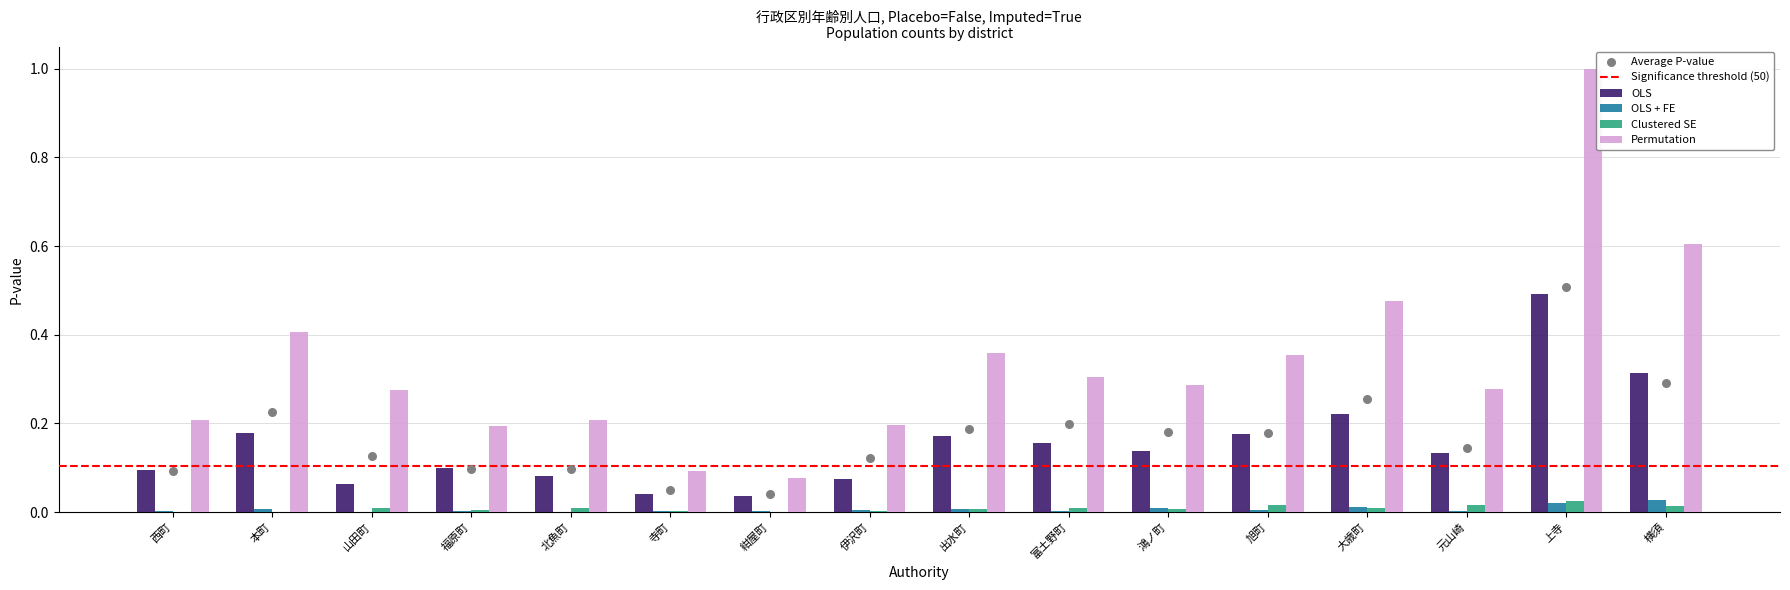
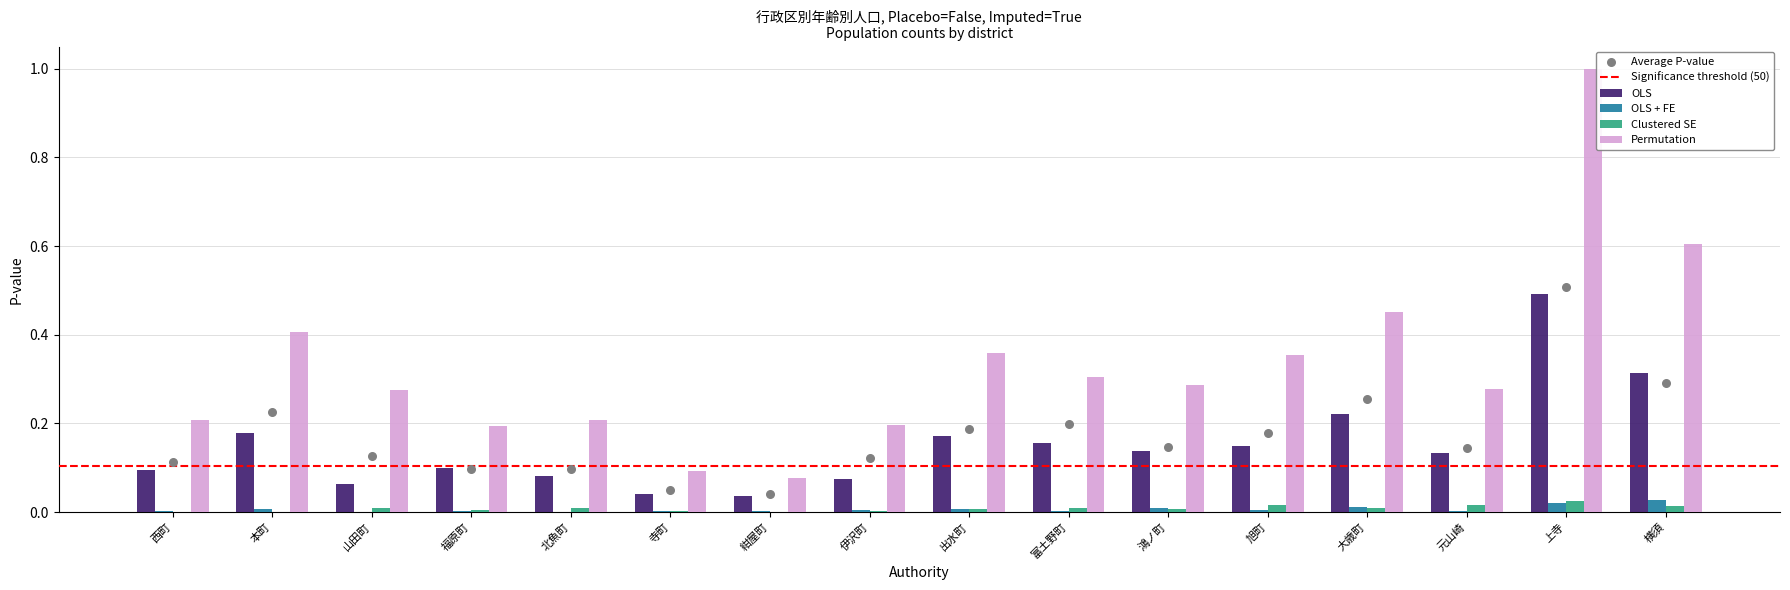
Average P-value, 西町: 0.09 -> 0.11
Average P-value, 鴻ノ町: 0.18 -> 0.15
OLS, 旭町: 0.18 -> 0.15
Permutation, 大歳町: 0.48 -> 0.45
